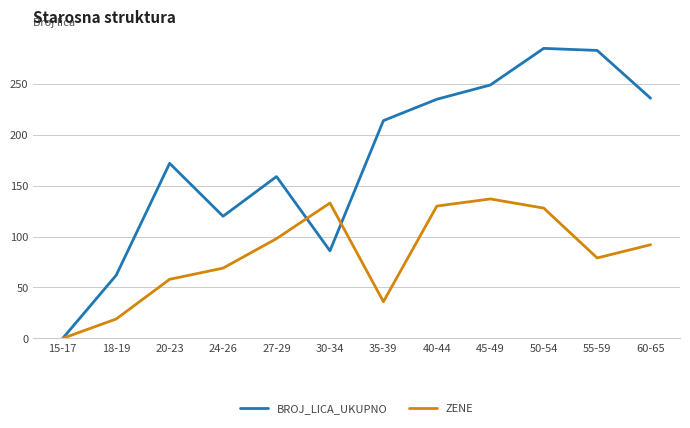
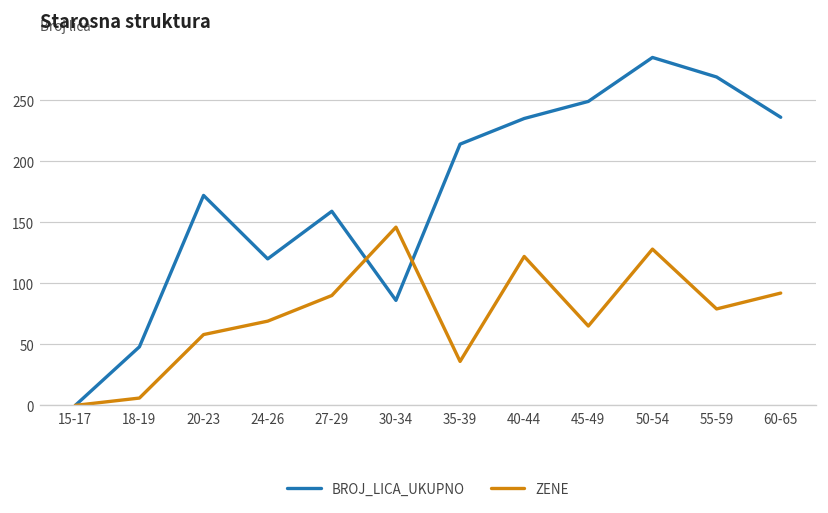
BROJ_LICA_UKUPNO, 18-19: 62 -> 48
ZENE, 18-19: 19 -> 6
ZENE, 27-29: 98 -> 90
ZENE, 30-34: 133 -> 146
ZENE, 40-44: 130 -> 122
ZENE, 45-49: 137 -> 65
BROJ_LICA_UKUPNO, 55-59: 283 -> 269
